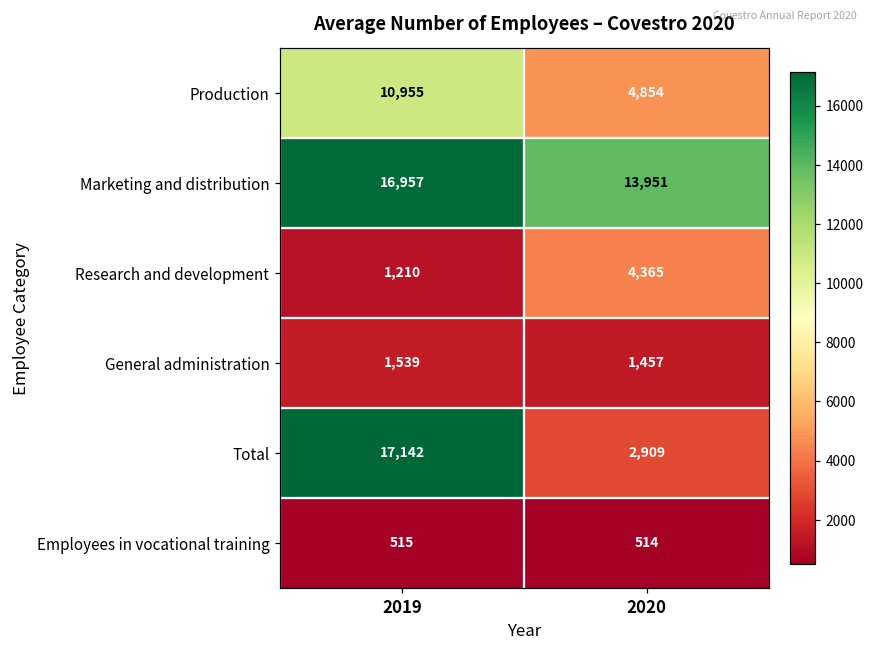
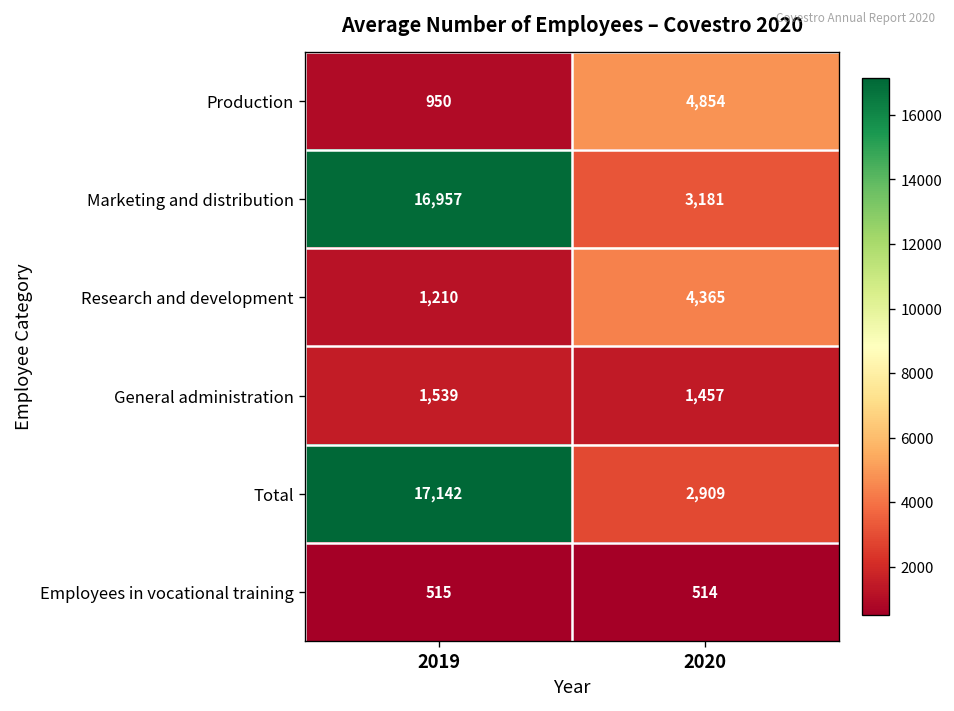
Production, 2019: 10,955 -> 950
Marketing and distribution, 2020: 13,951 -> 3,181
